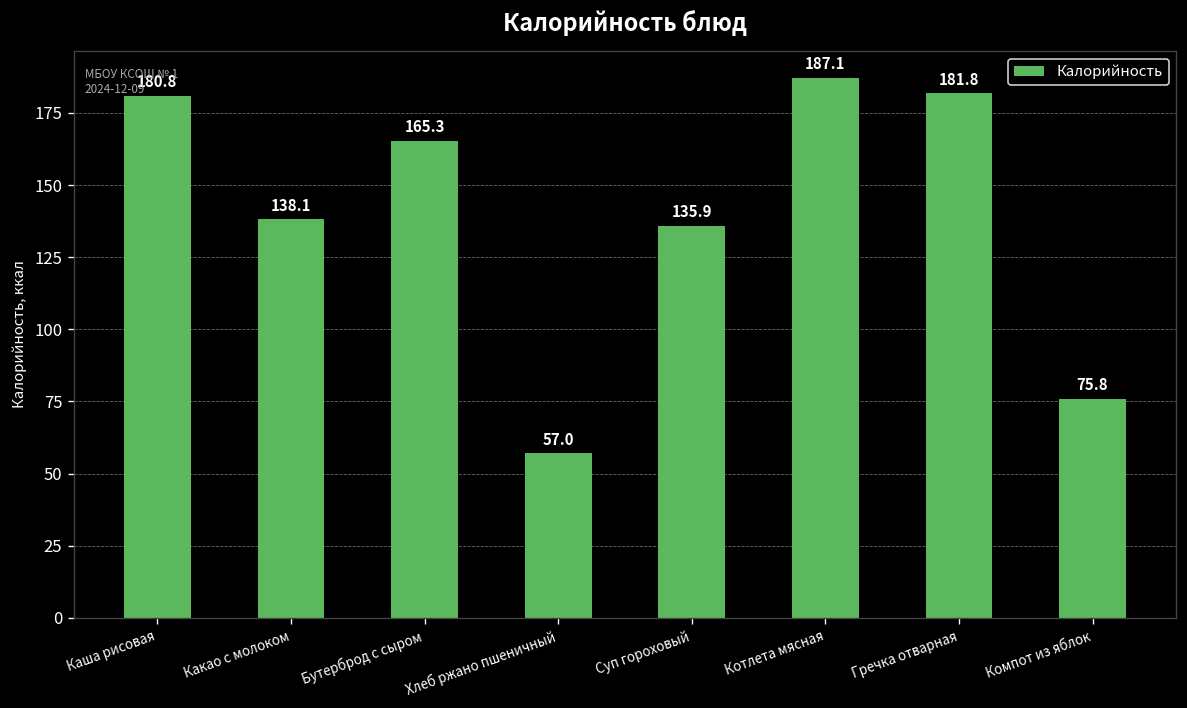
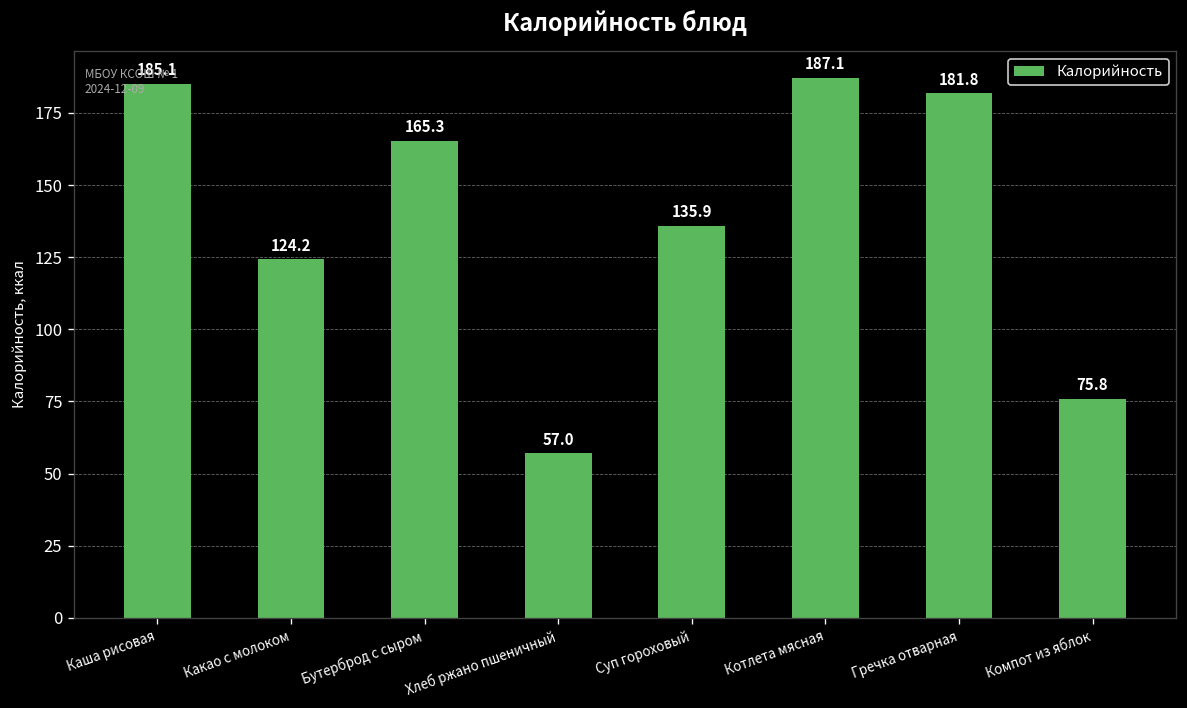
Каша рисовая: 180.8 -> 185.1
Какао с молоком: 138.1 -> 124.2
